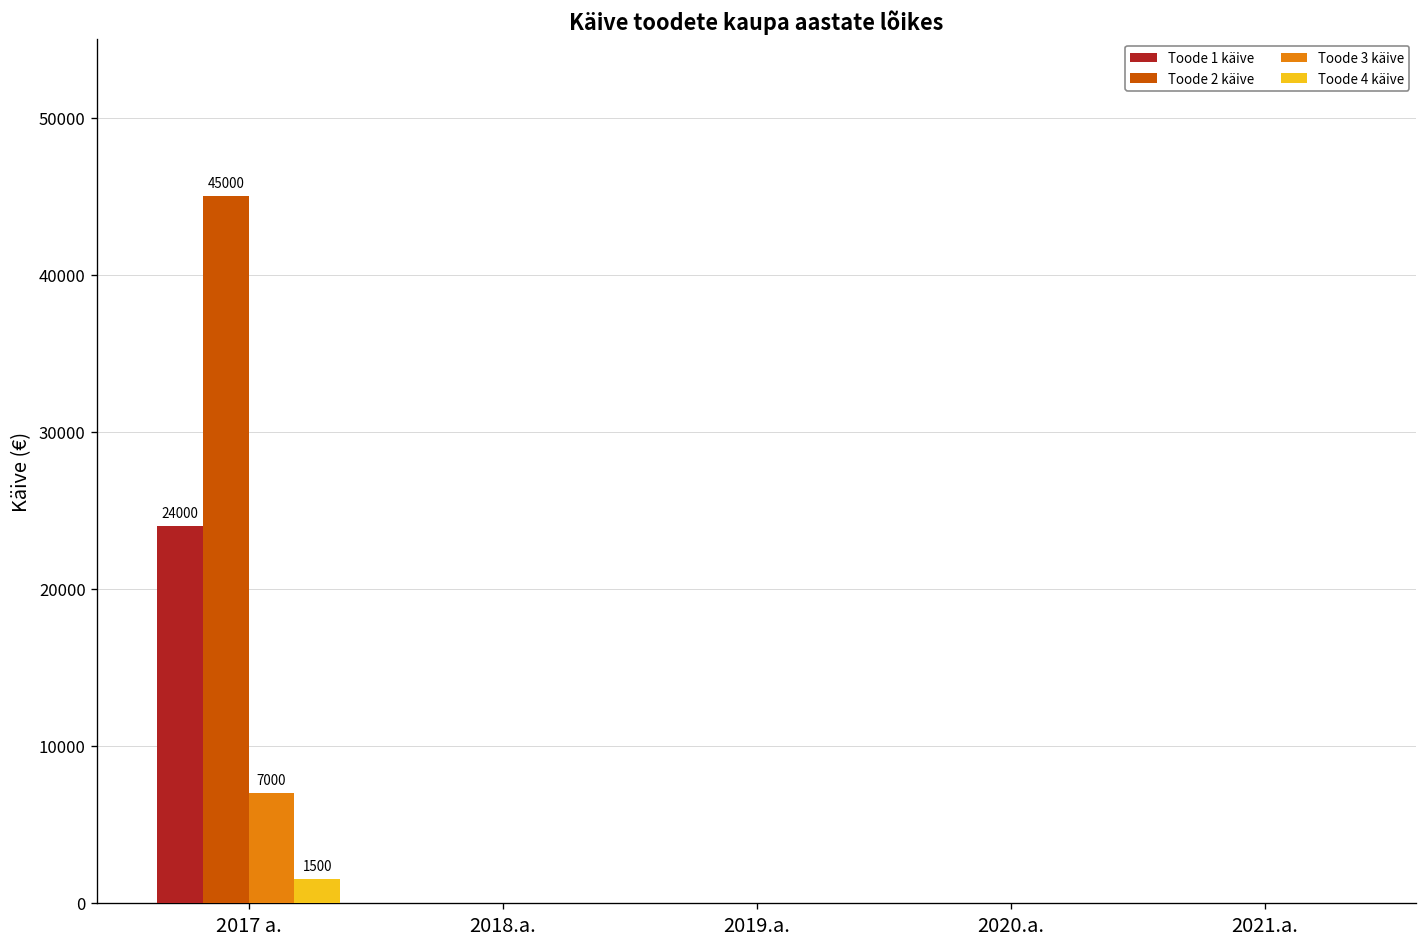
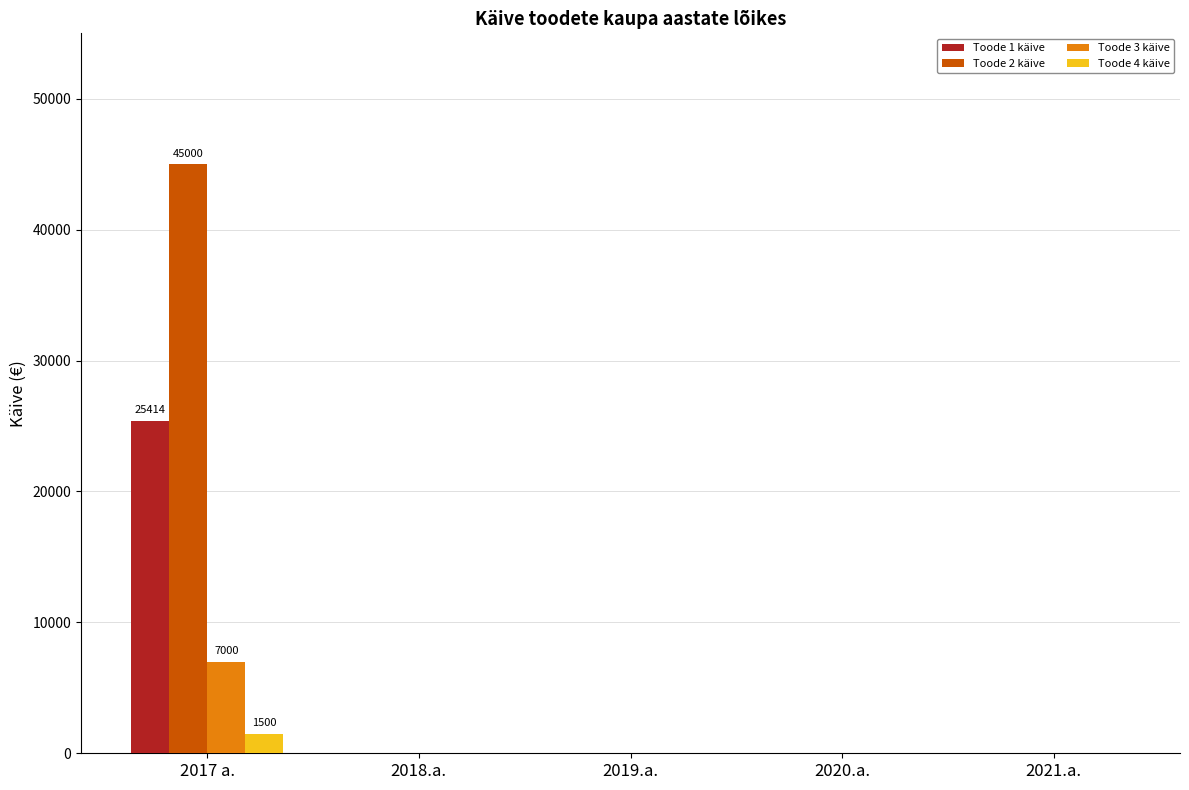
Toode 1 käive, 2017 a.: 24000 -> 25414
